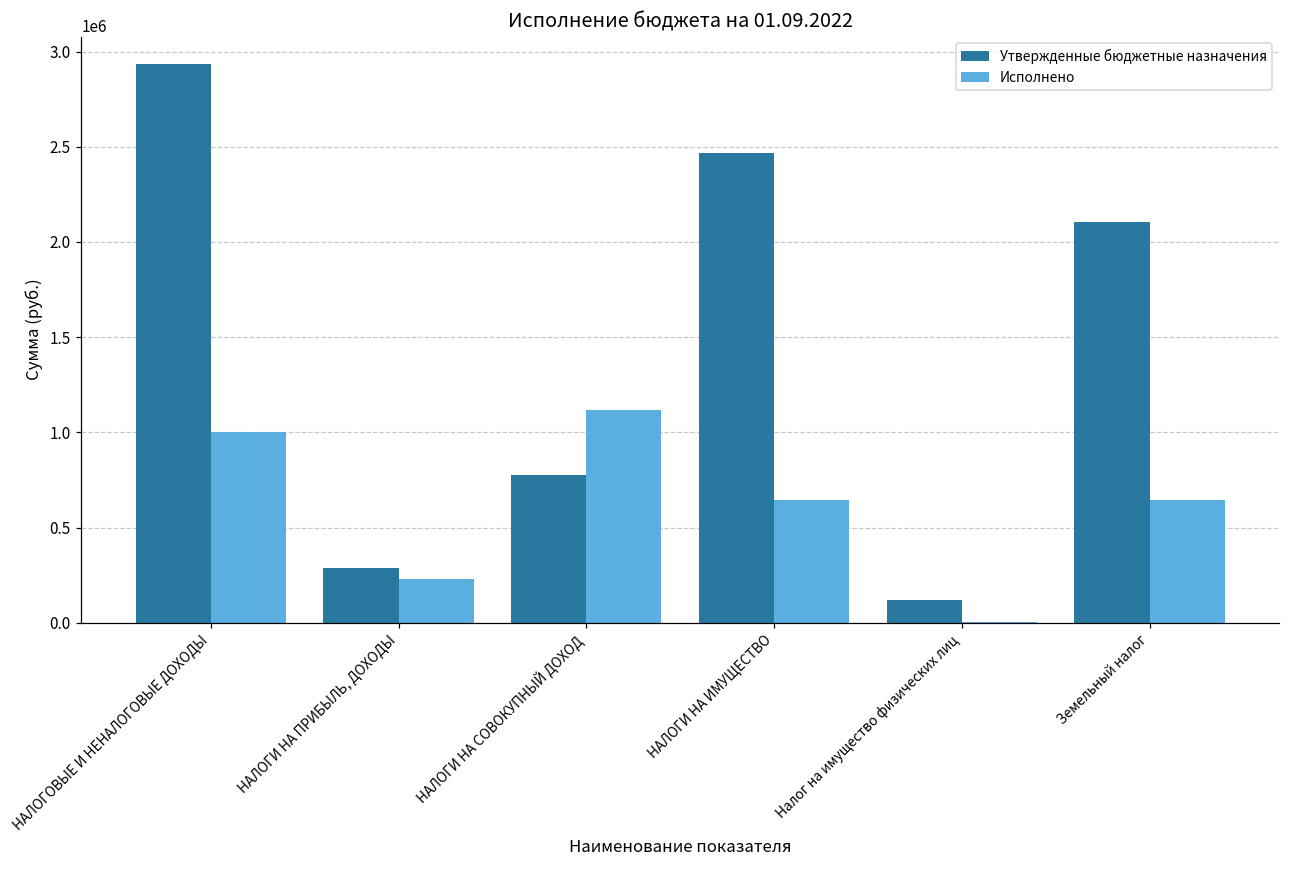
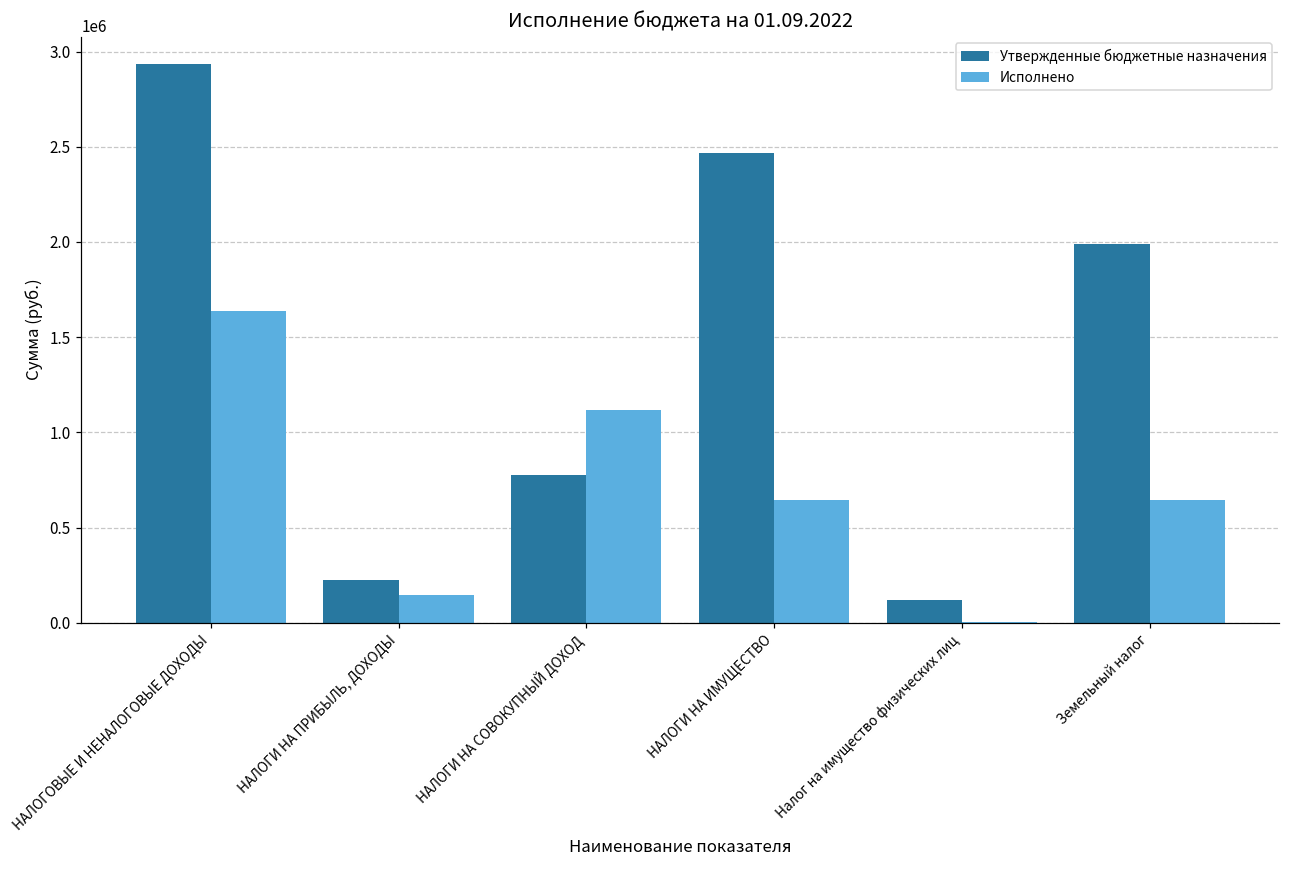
Исполнено, НАЛОГОВЫЕ И НЕНАЛОГОВЫЕ ДОХОДЫ: 1000000 -> 1640000
Утвержденные бюджетные назначения, НАЛОГИ НА ПРИБЫЛЬ, ДОХОДЫ: 290000 -> 220000
Исполнено, НАЛОГИ НА ПРИБЫЛЬ, ДОХОДЫ: 230000 -> 140000
Утвержденные бюджетные назначения, Земельный налог: 2100000 -> 1990000
